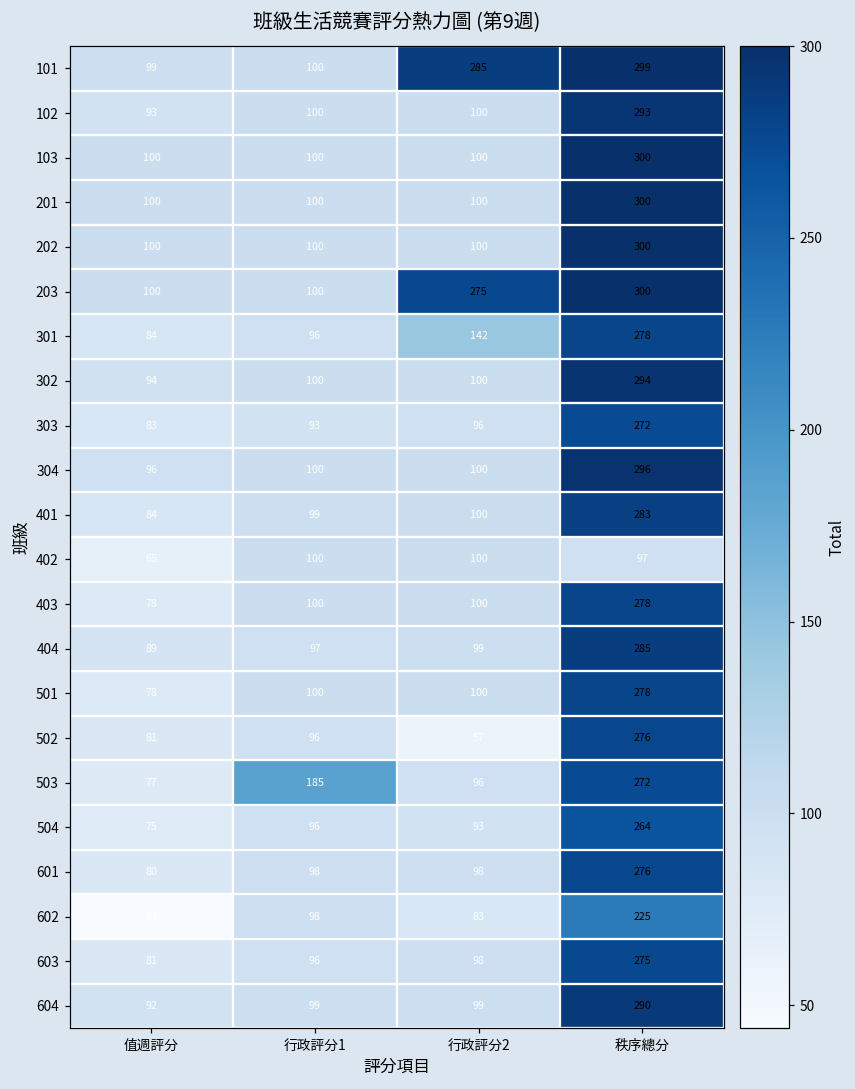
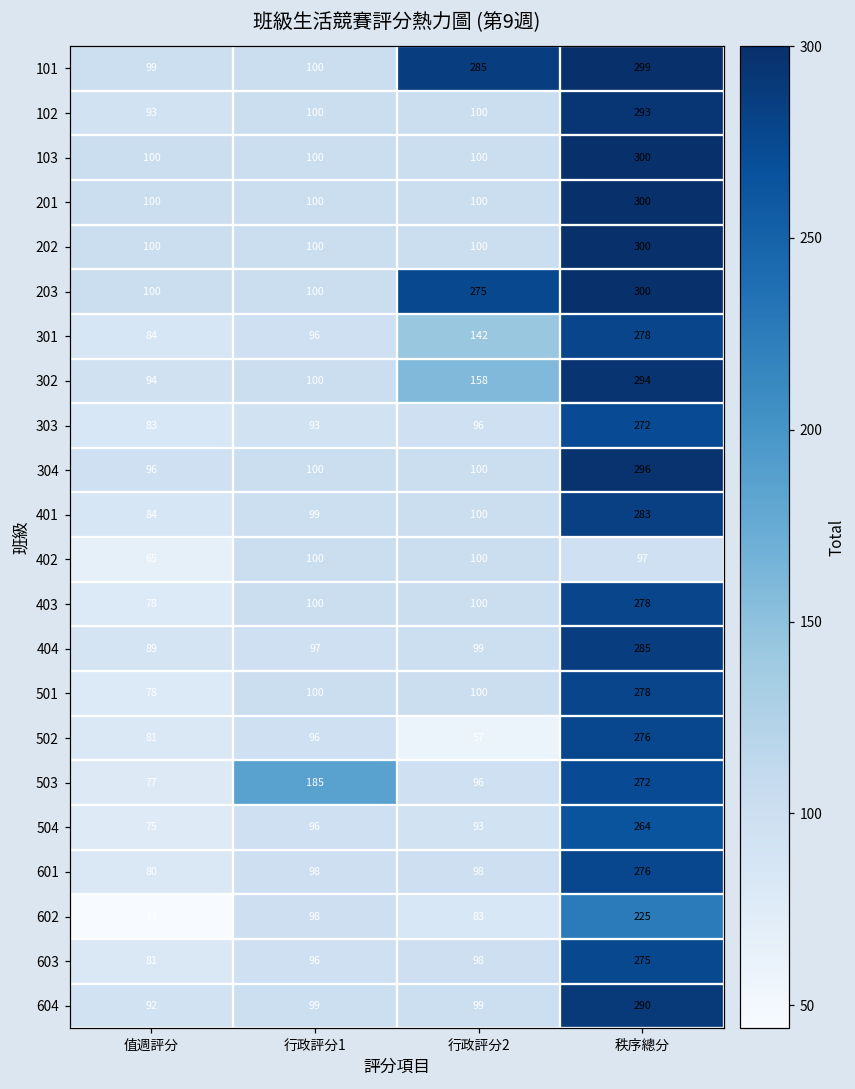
302, 行政評分2: 100 -> 158
